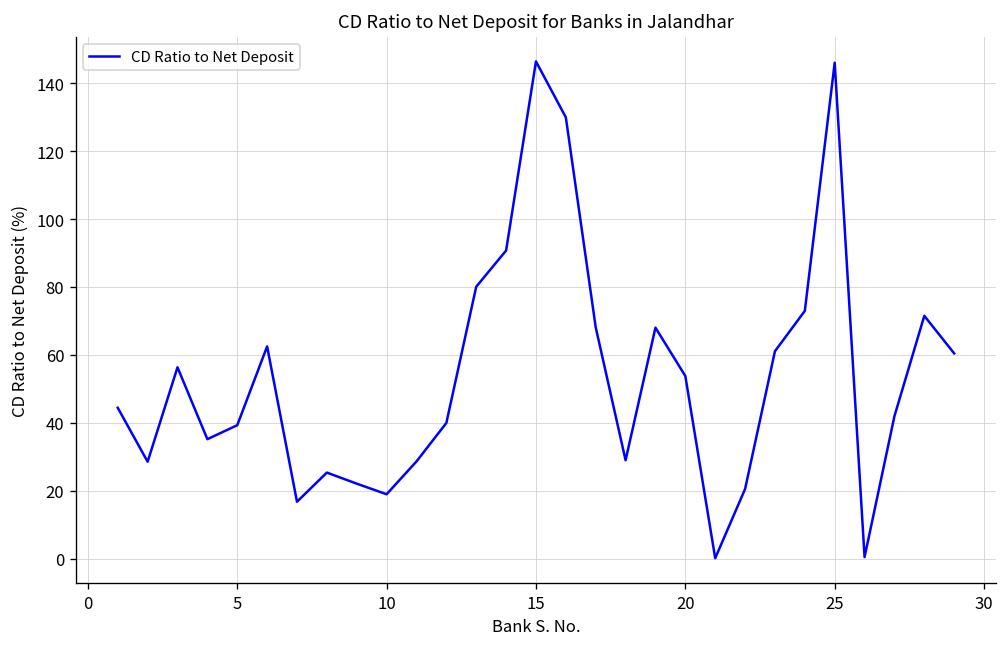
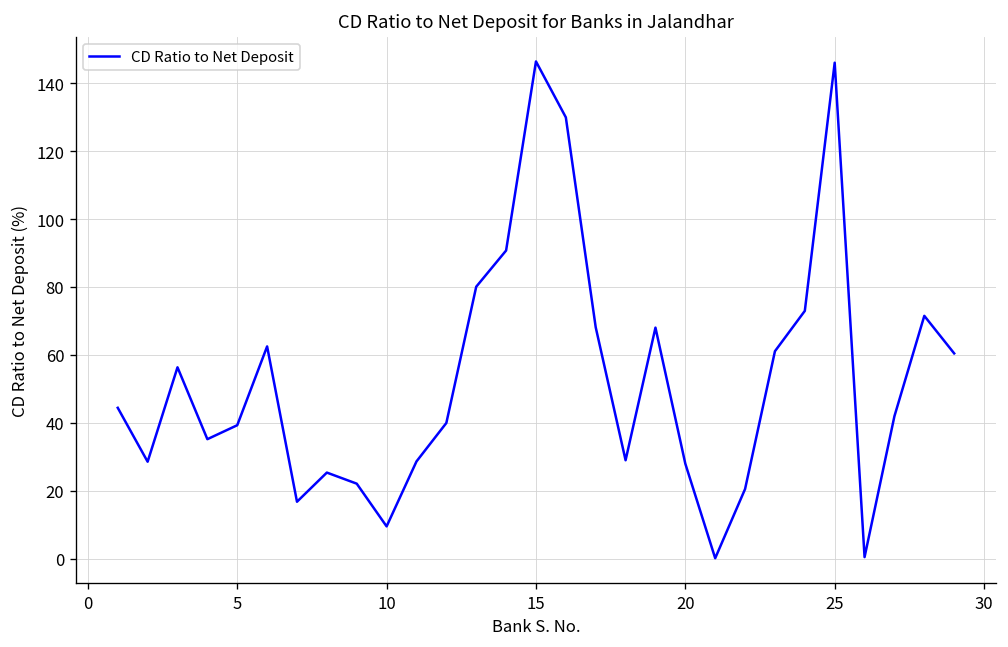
10: 19 -> 10
20: 54 -> 28
